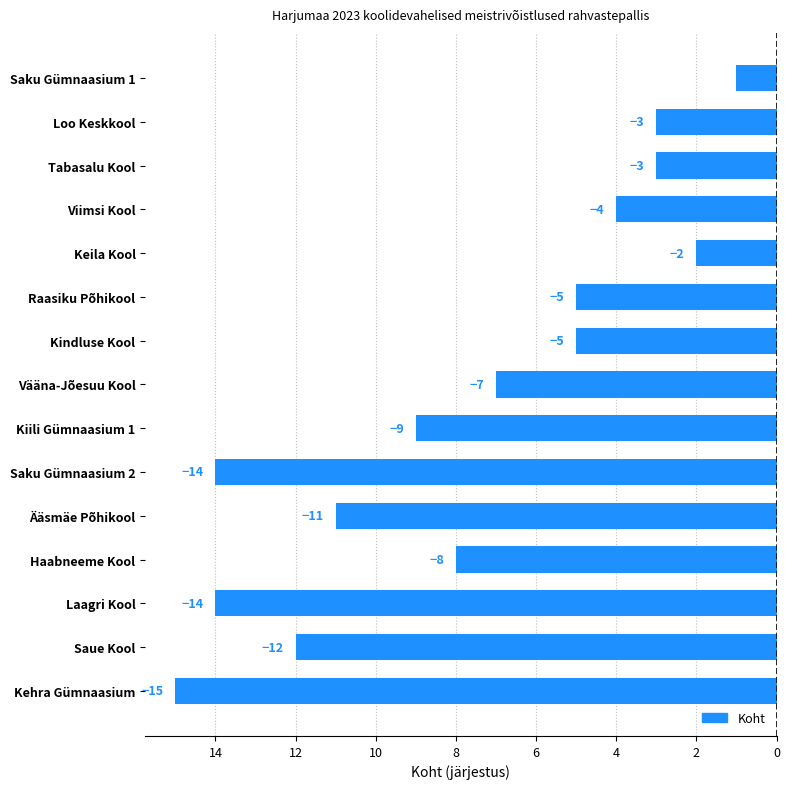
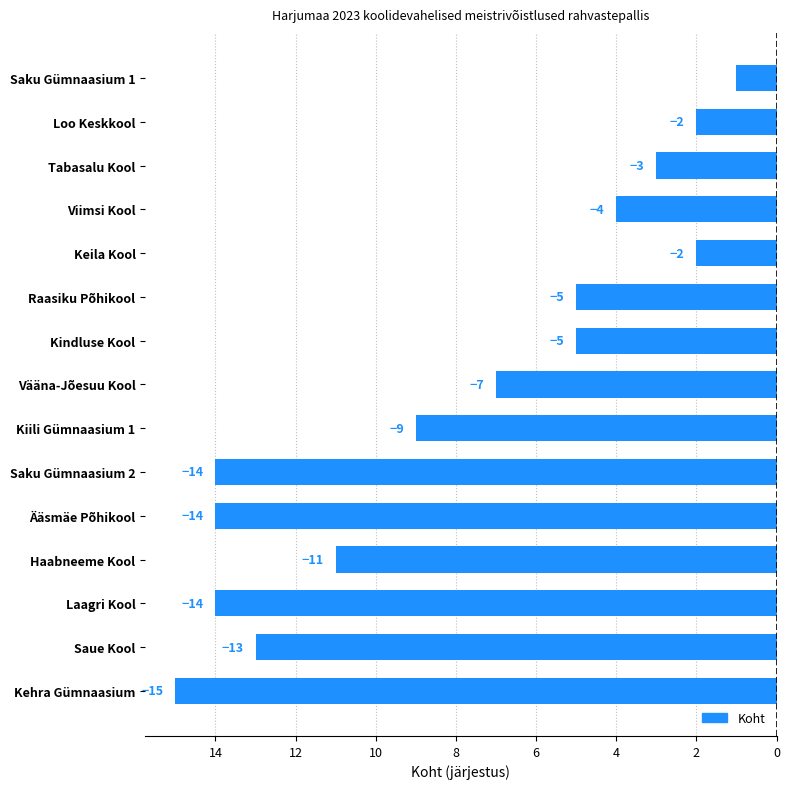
Loo Keskkool: -3 -> -2
Ääsmäe Põhikool: -11 -> -14
Haabneeme Kool: -8 -> -11
Saue Kool: -12 -> -13
